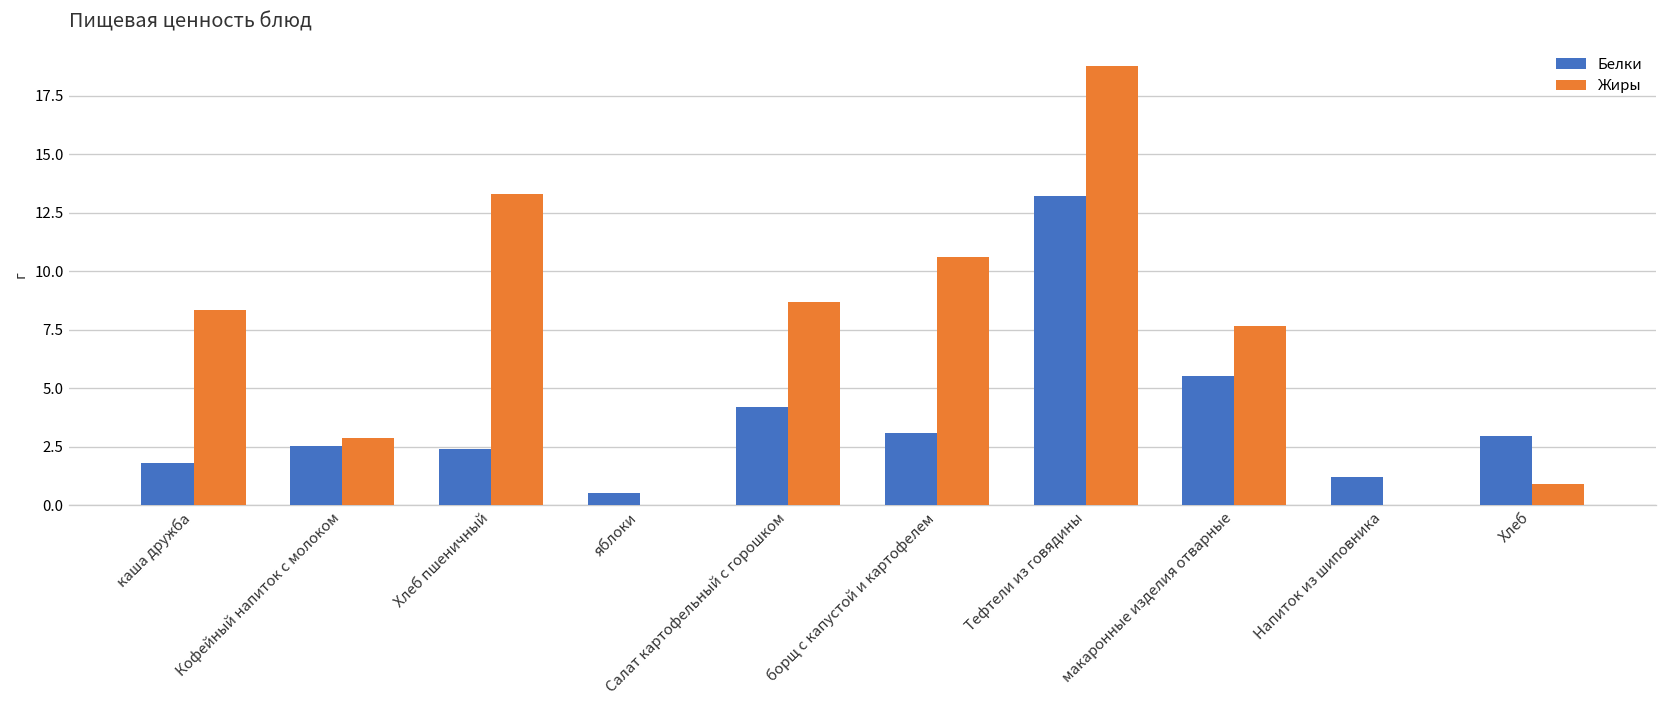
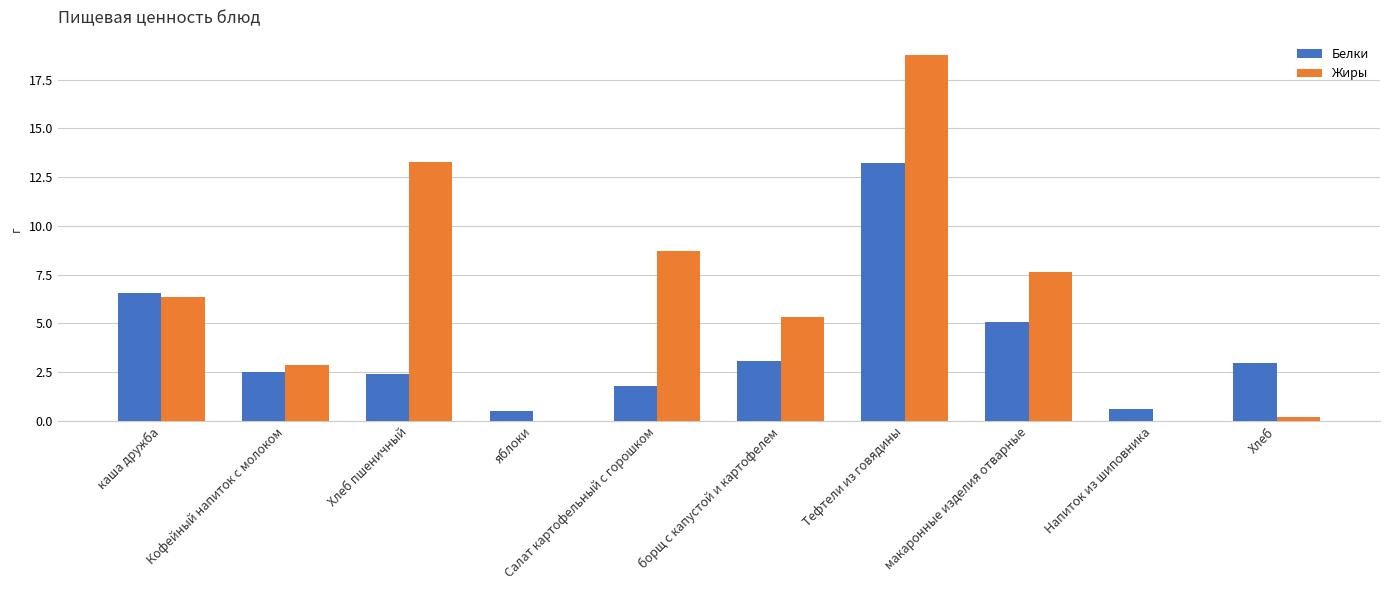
Белки, каша дружба: 1.8 -> 6.6
Жиры, каша дружба: 8.3 -> 6.4
Белки, Салат картофельный с горошком: 4.2 -> 1.8
Жиры, борщ с капустой и картофелем: 10.6 -> 5.3
Белки, макаронные изделия отварные: 5.5 -> 5.1
Белки, Напиток из шиповника: 1.2 -> 0.6
Жиры, Хлеб: 0.9 -> 0.2
